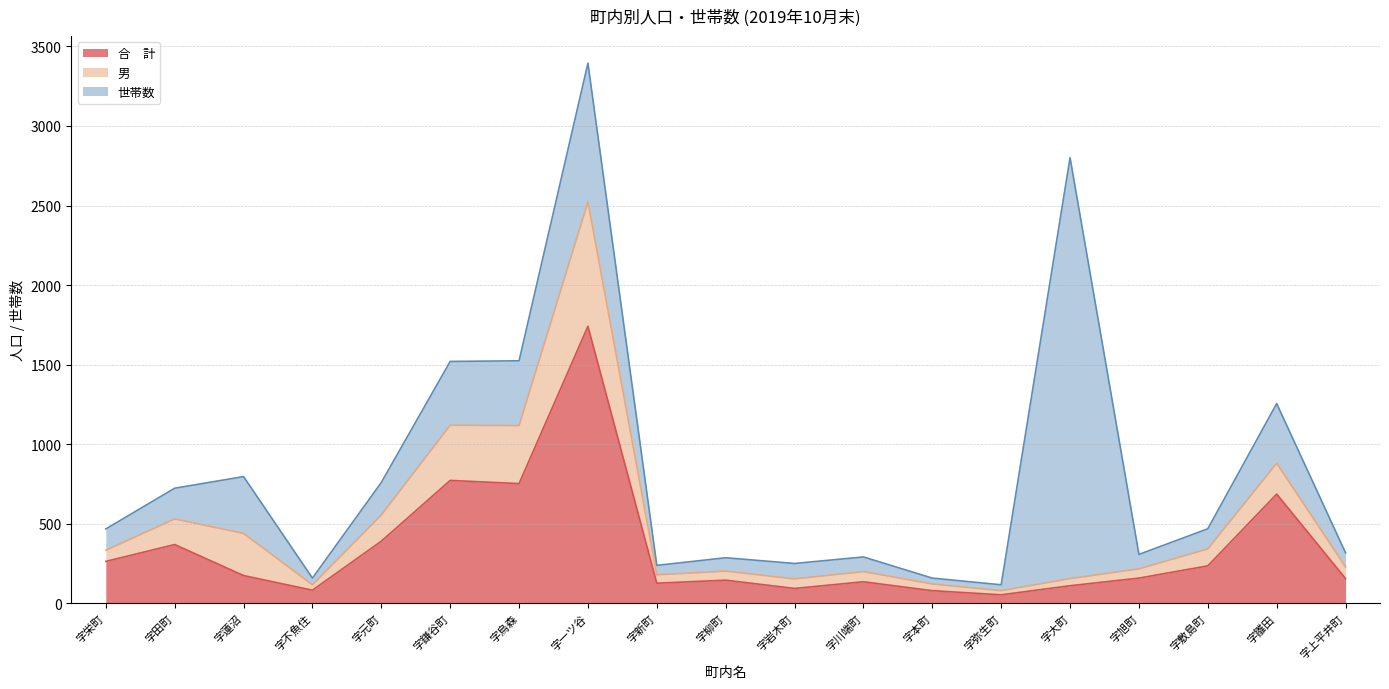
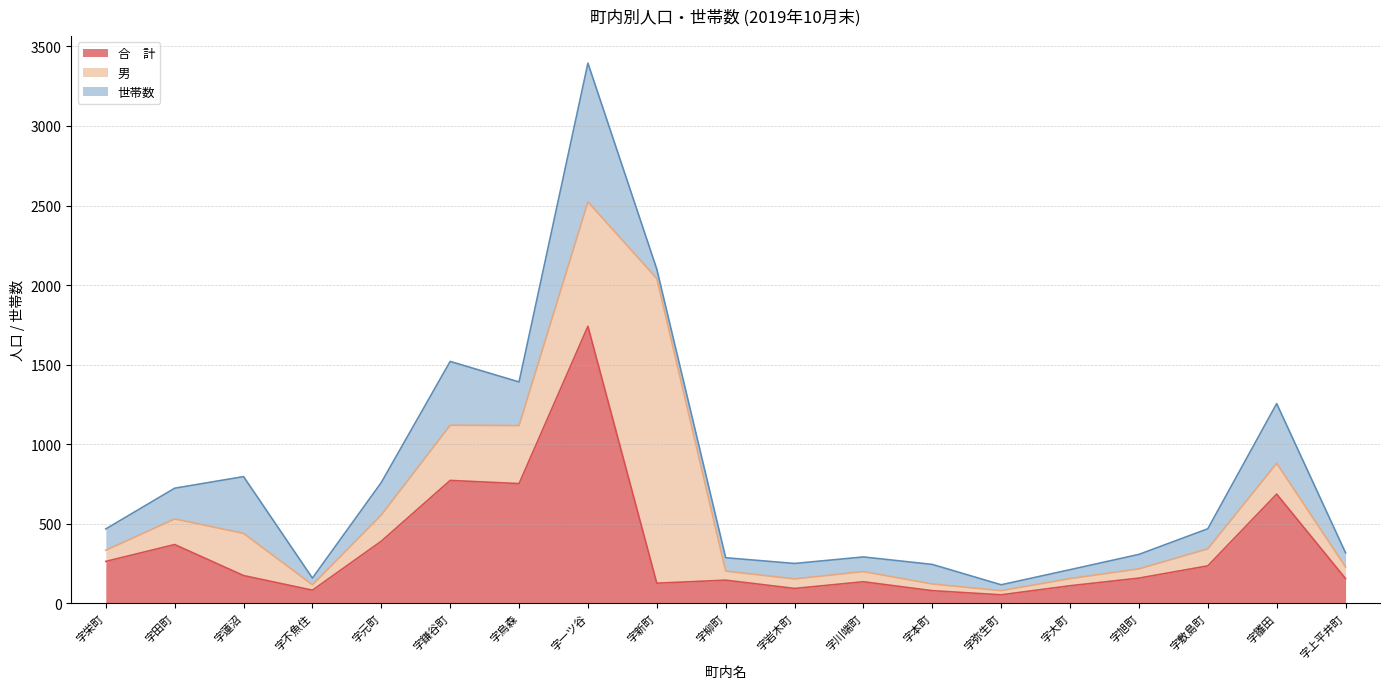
世帯数, 字烏森: 410 -> 270
男, 字新町: 50 -> 1920
世帯数, 字本町: 40 -> 120
世帯数, 字大町: 2650 -> 60
